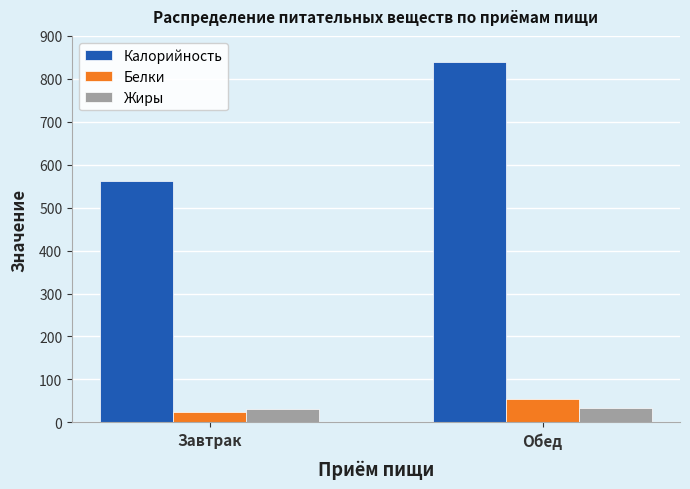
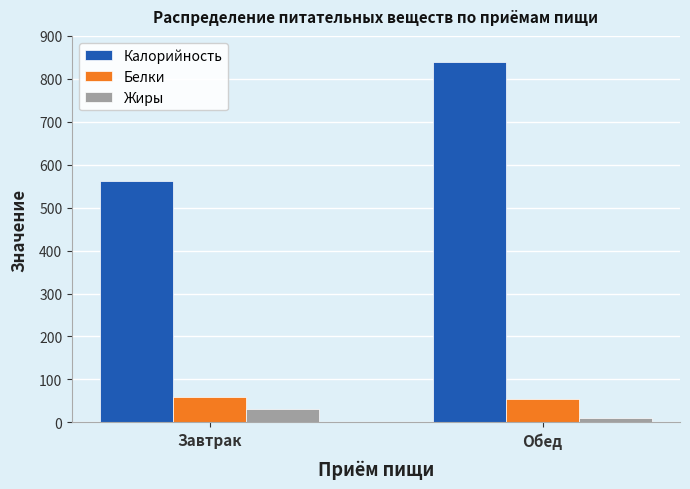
Белки, Завтрак: 20 -> 60
Жиры, Обед: 30 -> 10
